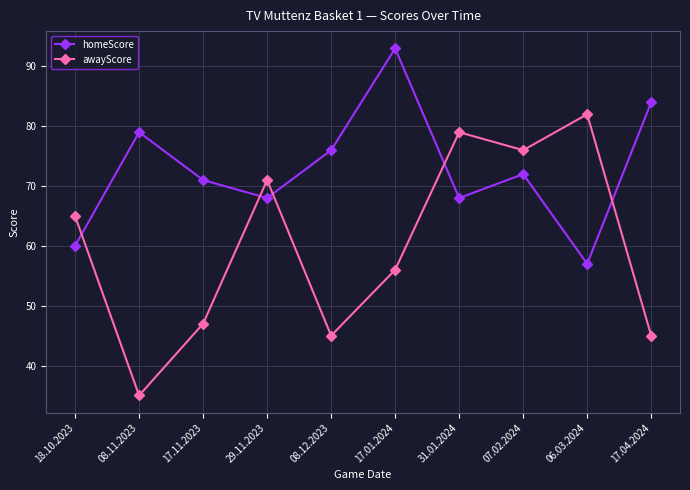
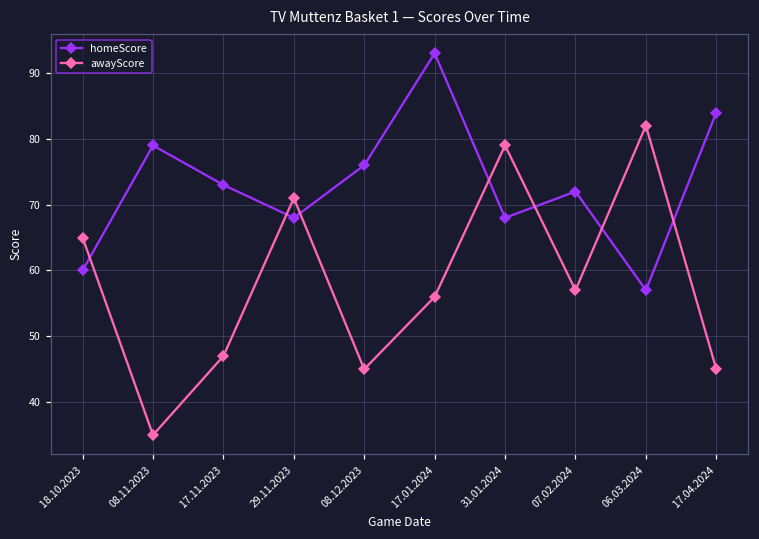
homeScore, 17.11.2023: 71 -> 73
awayScore, 07.02.2024: 76 -> 57
